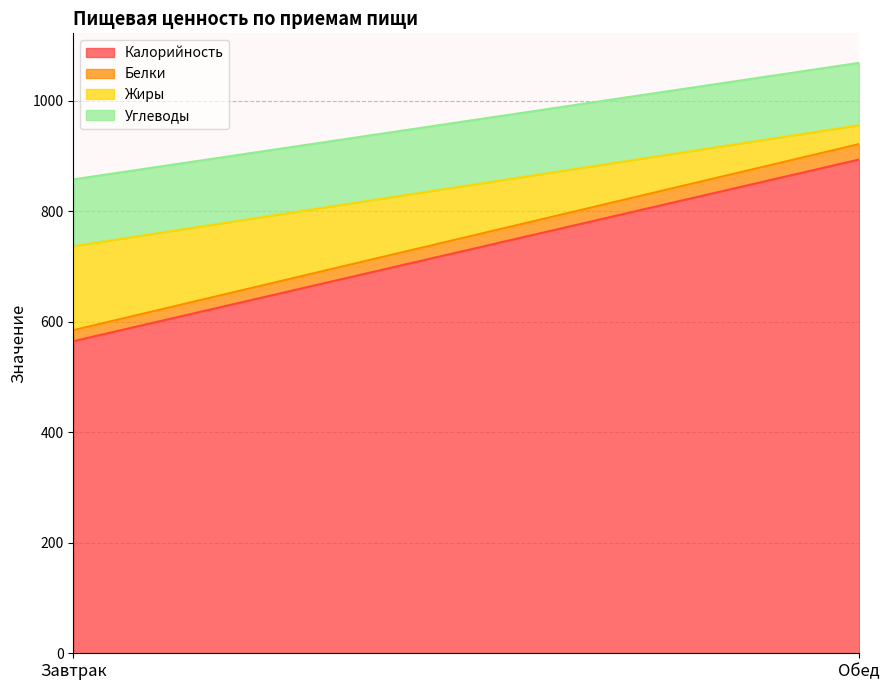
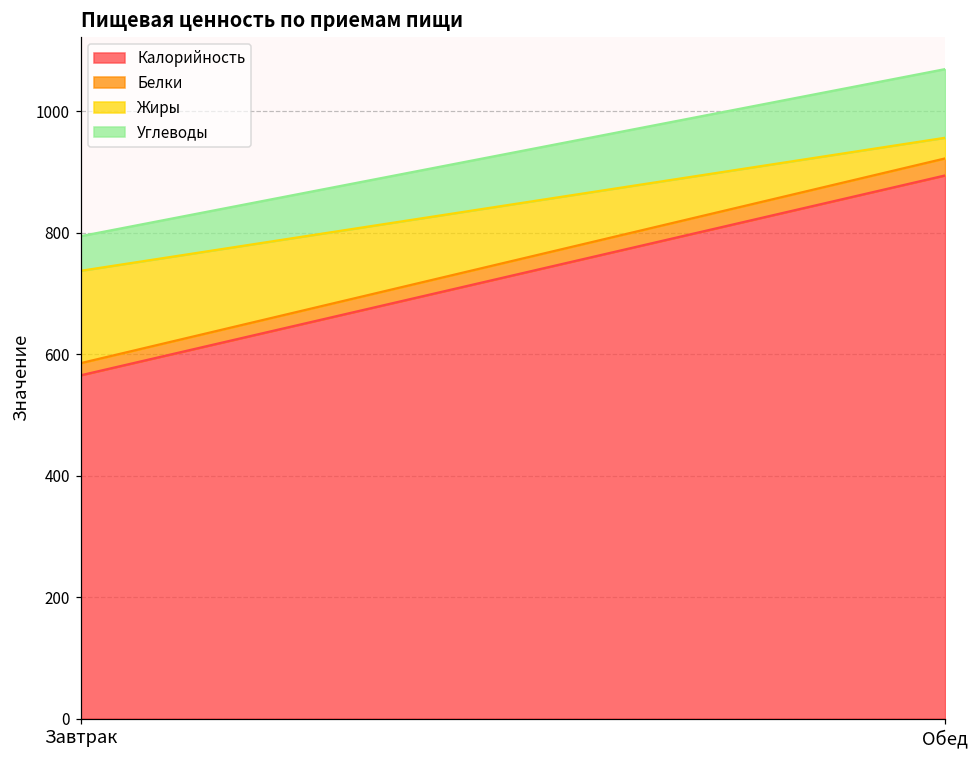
Углеводы, Завтрак: 120 -> 60
